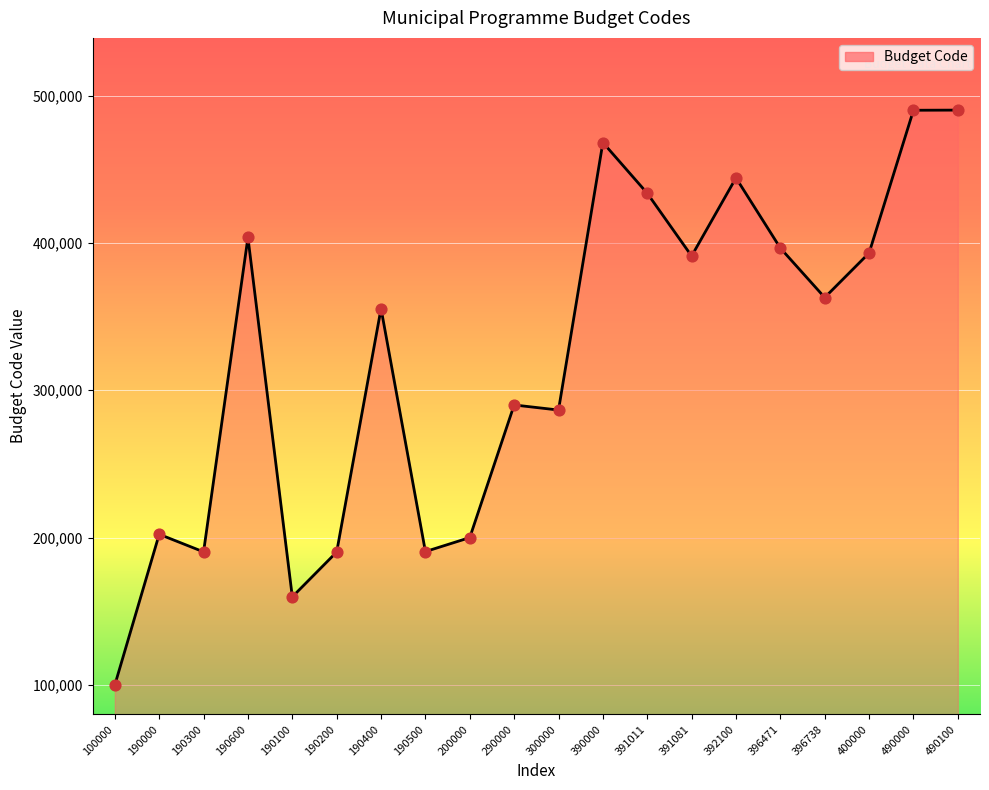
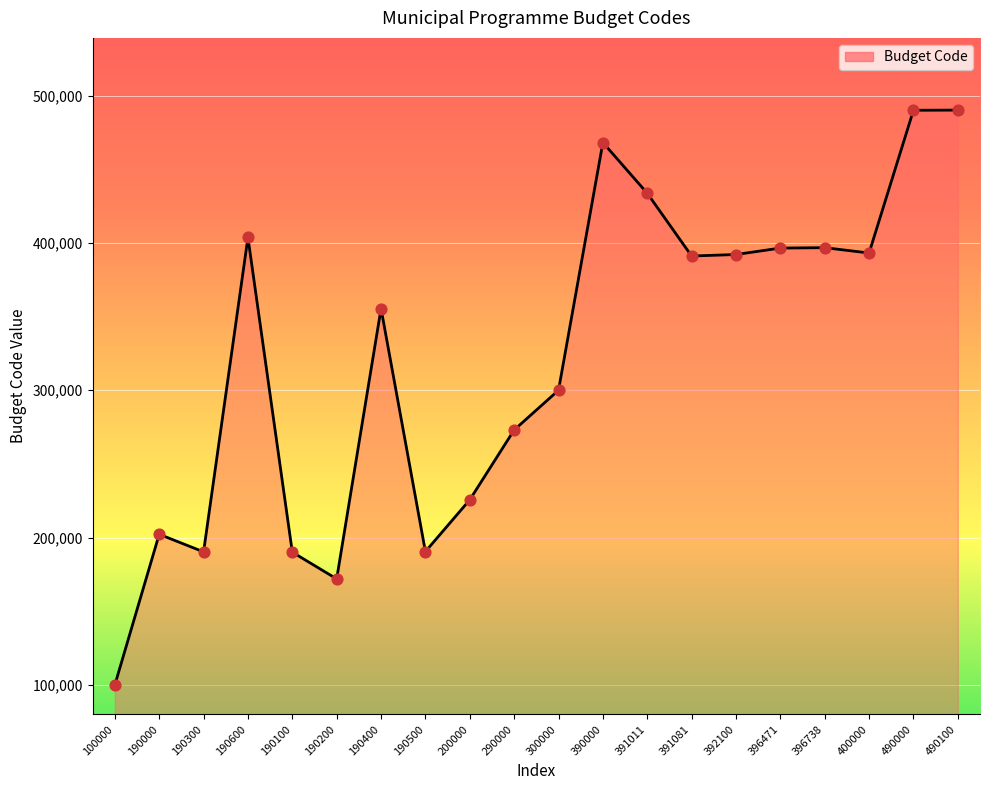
190100: 160,000 -> 190,000
190200: 190,000 -> 172,000
200000: 200,000 -> 226,000
290000: 290,000 -> 273,000
300000: 287,000 -> 300,000
392100: 444,000 -> 392,000
396738: 363,000 -> 397,000
